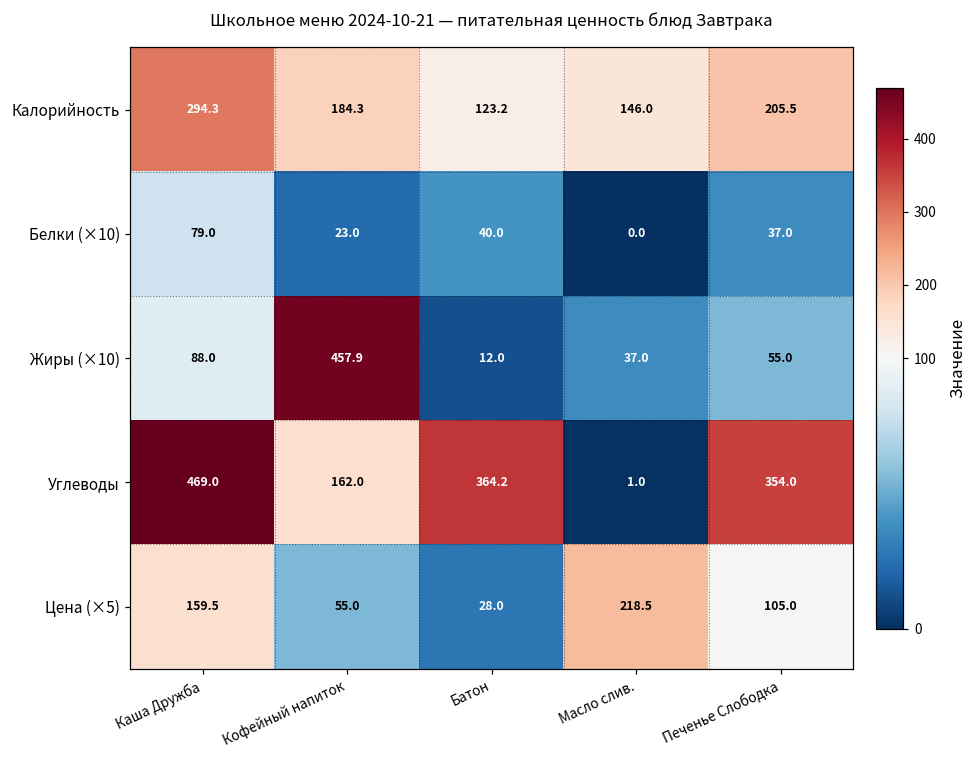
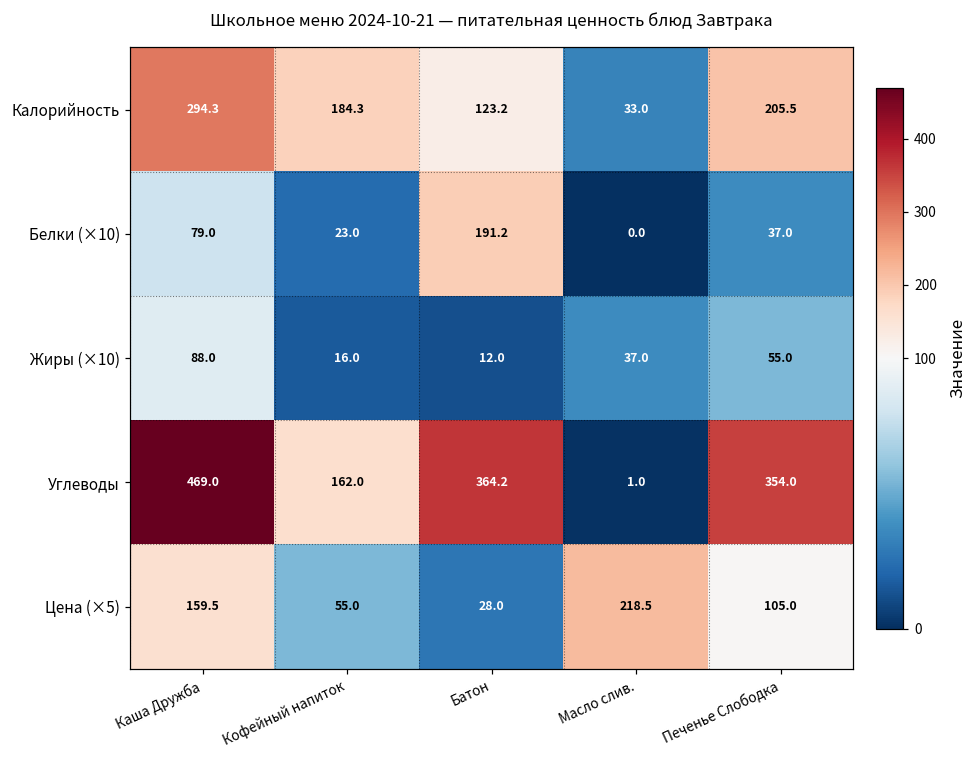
Калорийность, Масло слив.: 146.0 -> 33.0
Белки (×10), Батон: 40.0 -> 191.2
Жиры (×10), Кофейный напиток: 457.9 -> 16.0
